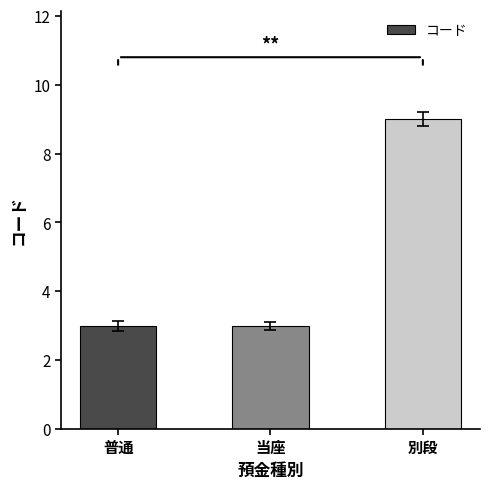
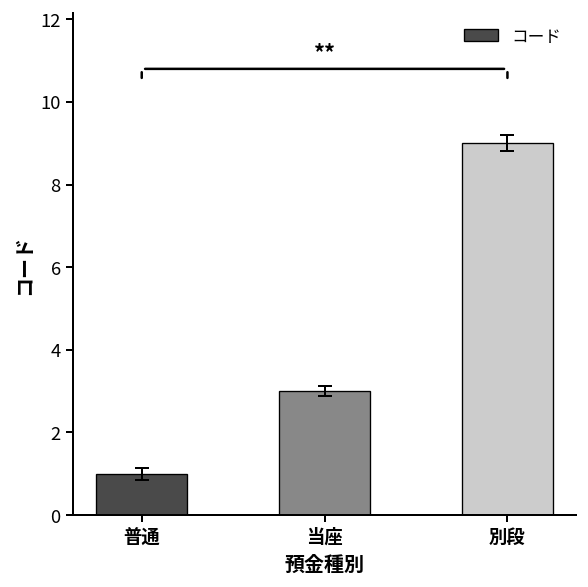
コード, 普通: 3 -> 1
